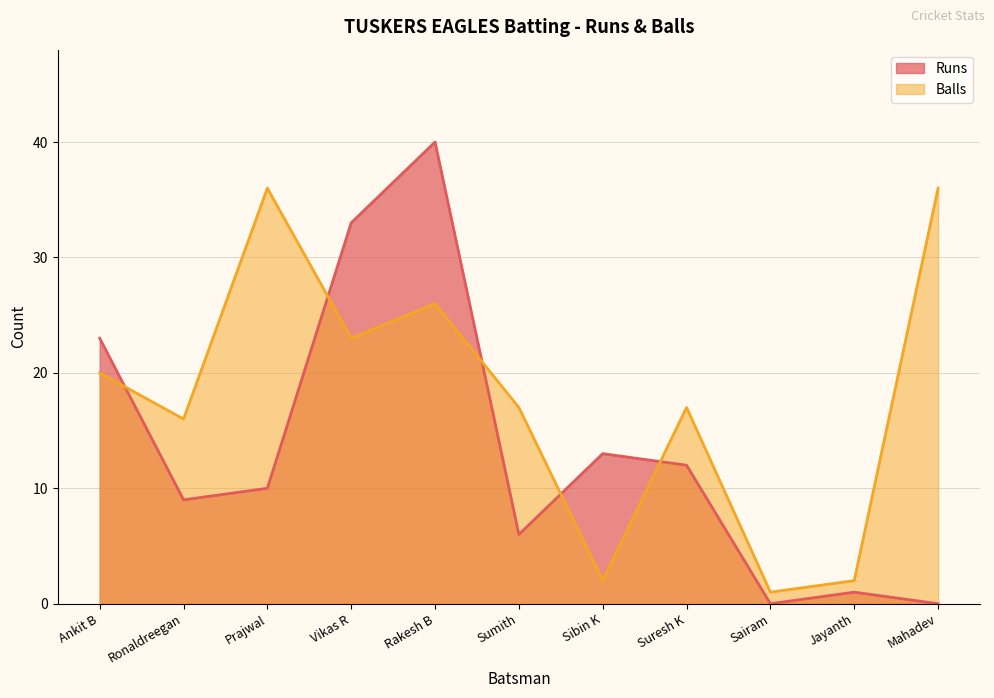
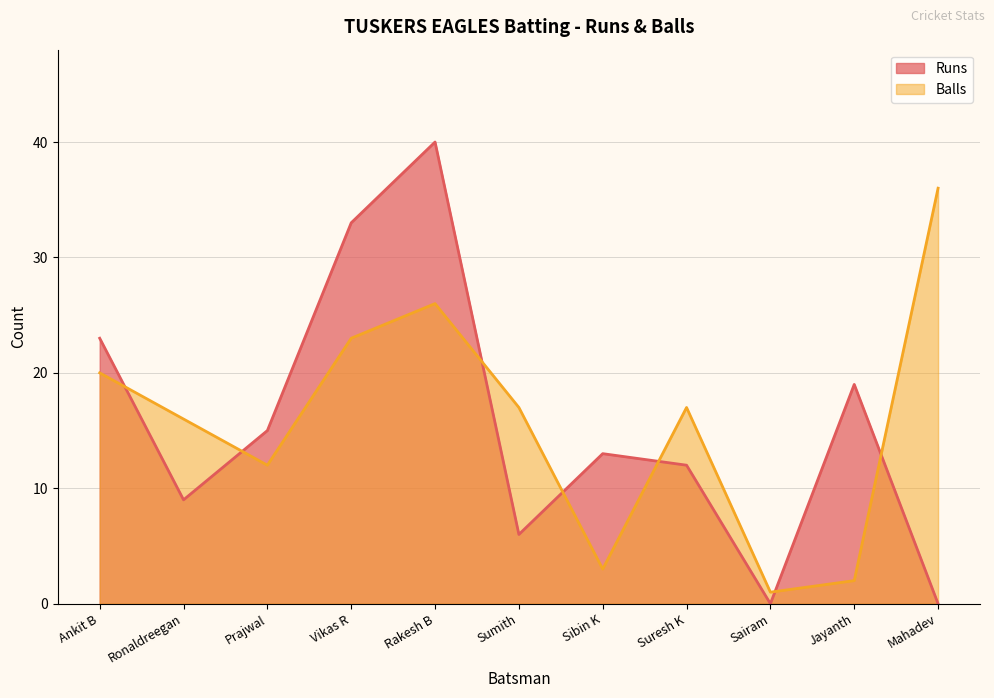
Runs, Prajwal: 10 -> 15
Balls, Prajwal: 36 -> 12
Balls, Sibin K: 2 -> 3
Runs, Jayanth: 1 -> 19
